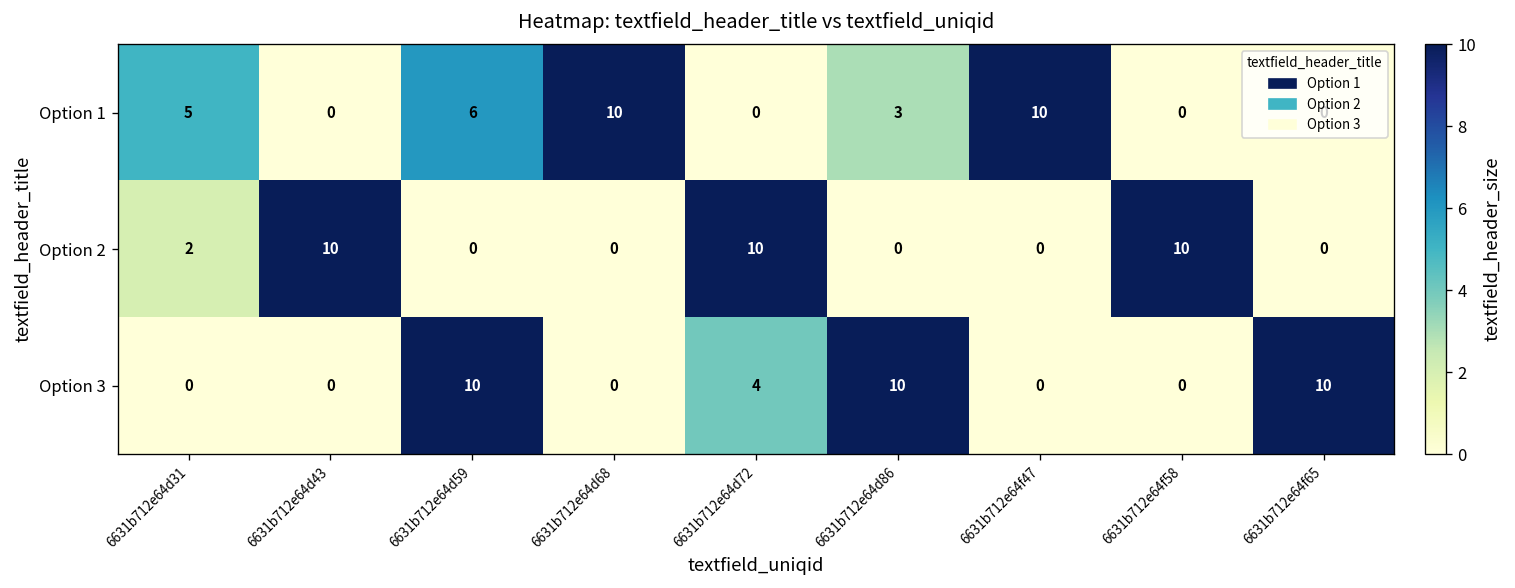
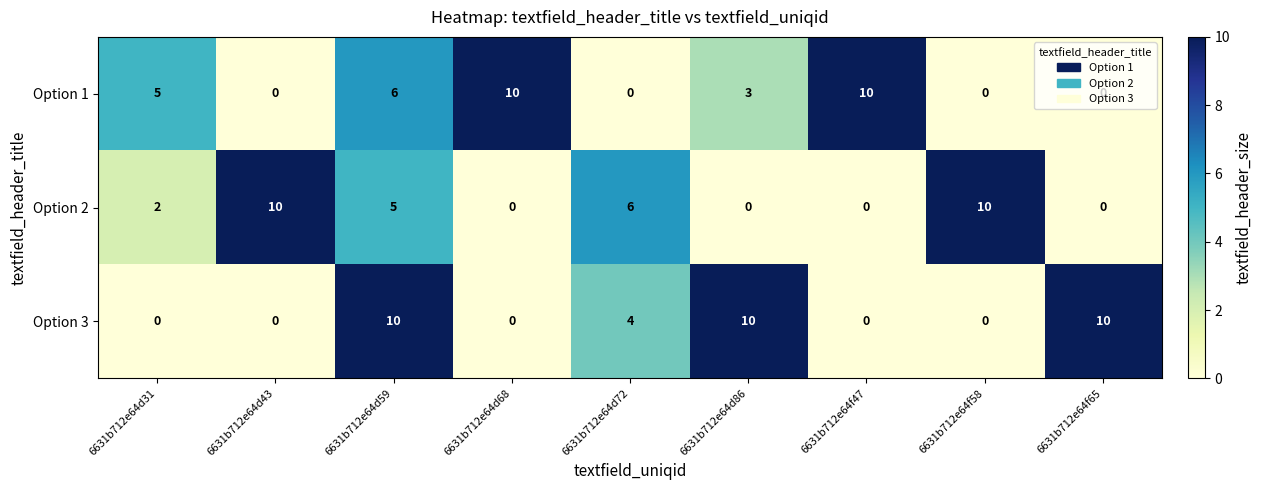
Option 2, 6631b712e64d59: 0 -> 5
Option 2, 6631b712e64d72: 10 -> 6
